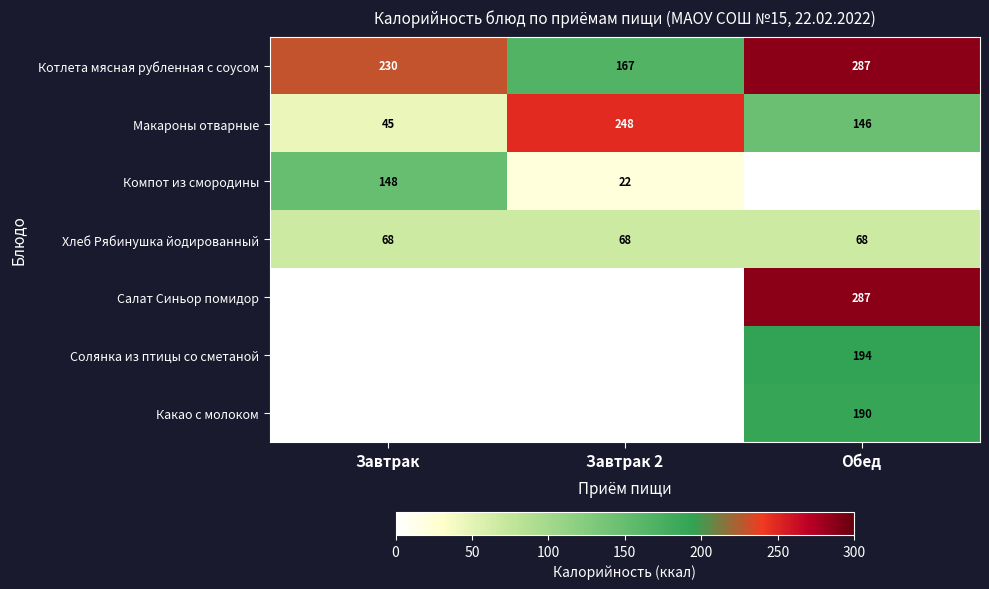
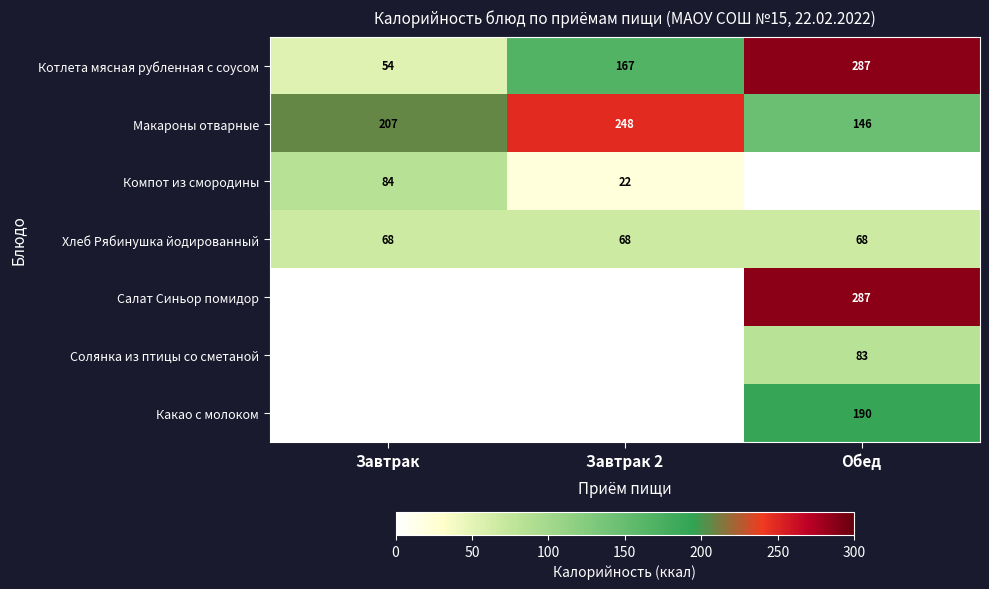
Котлета мясная рубленная с соусом, Завтрак: 230 -> 54
Макароны отварные, Завтрак: 45 -> 207
Компот из смородины, Завтрак: 148 -> 84
Солянка из птицы со сметаной, Обед: 194 -> 83
